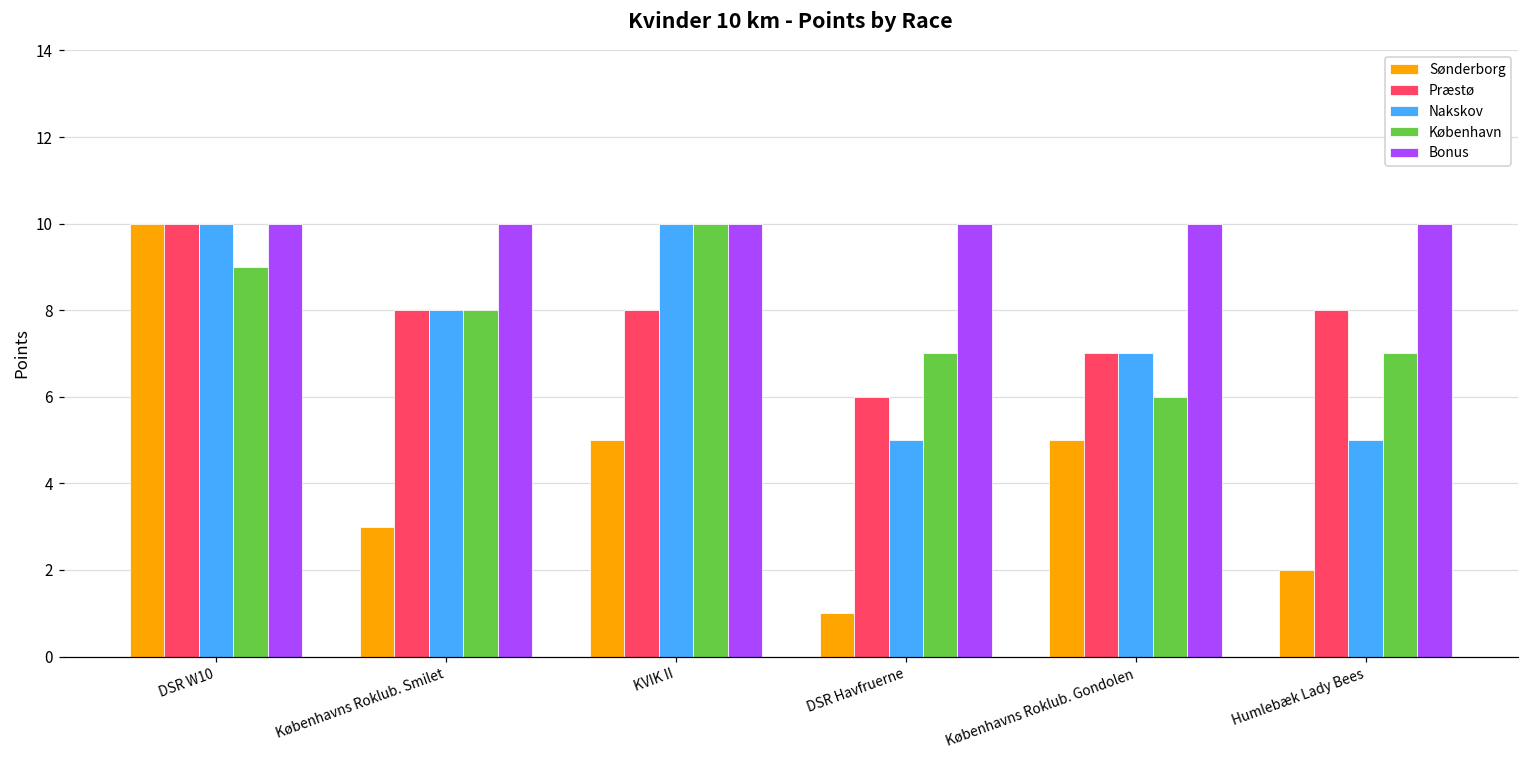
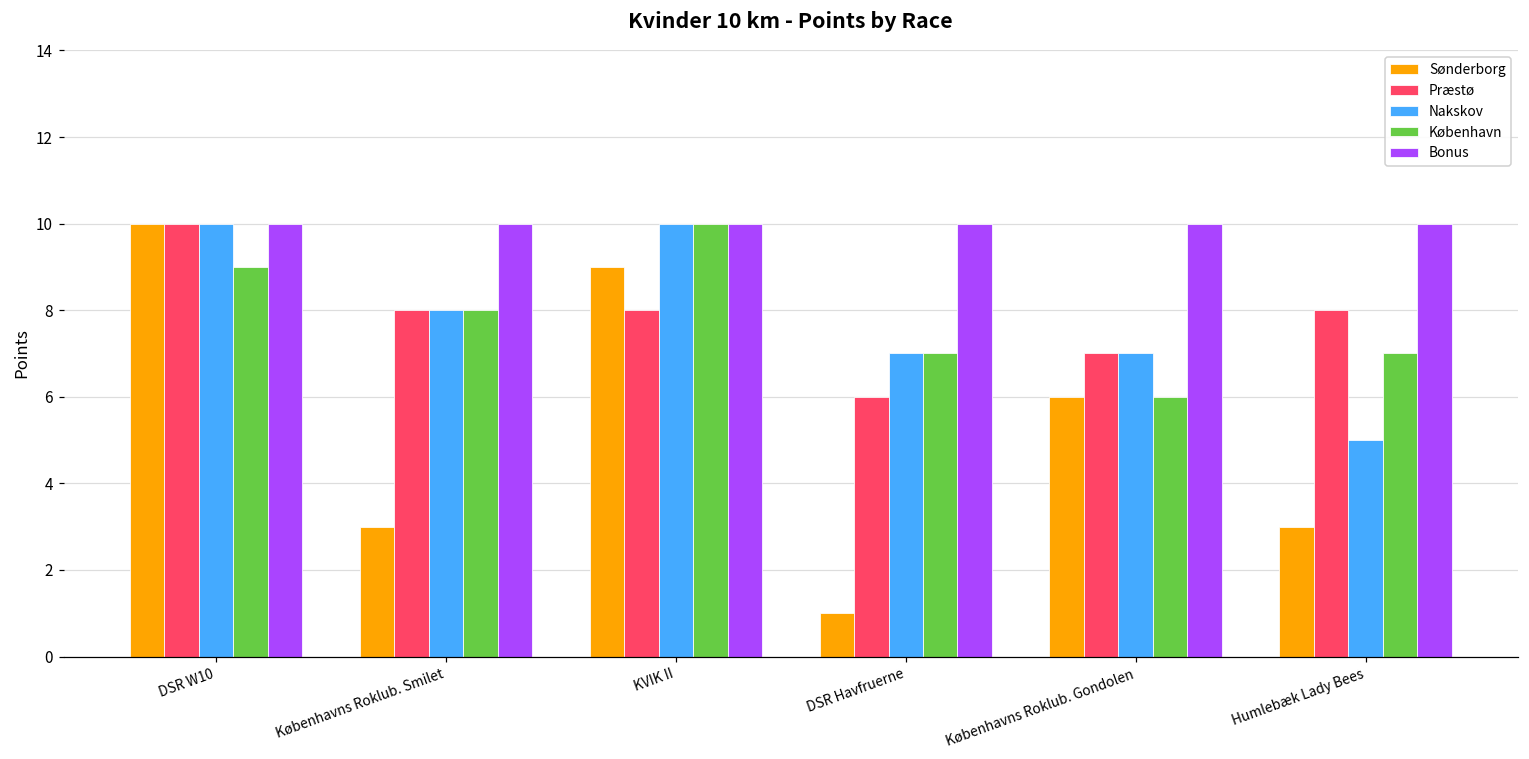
Sønderborg, KVIK II: 5 -> 9
Nakskov, DSR Havfruerne: 5 -> 7
Sønderborg, Københavns Roklub. Gondolen: 5 -> 6
Sønderborg, Humlebæk Lady Bees: 2 -> 3
